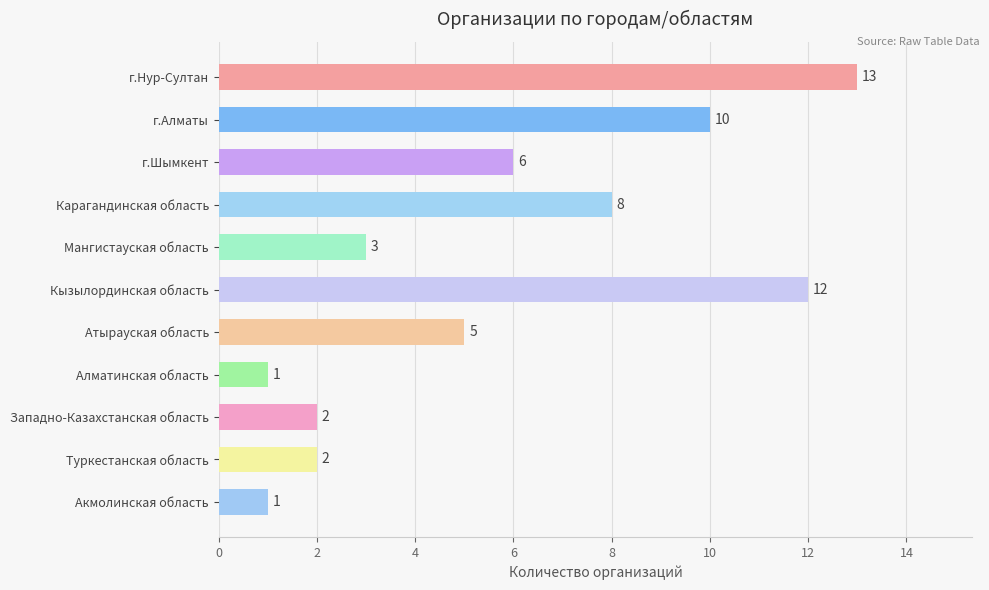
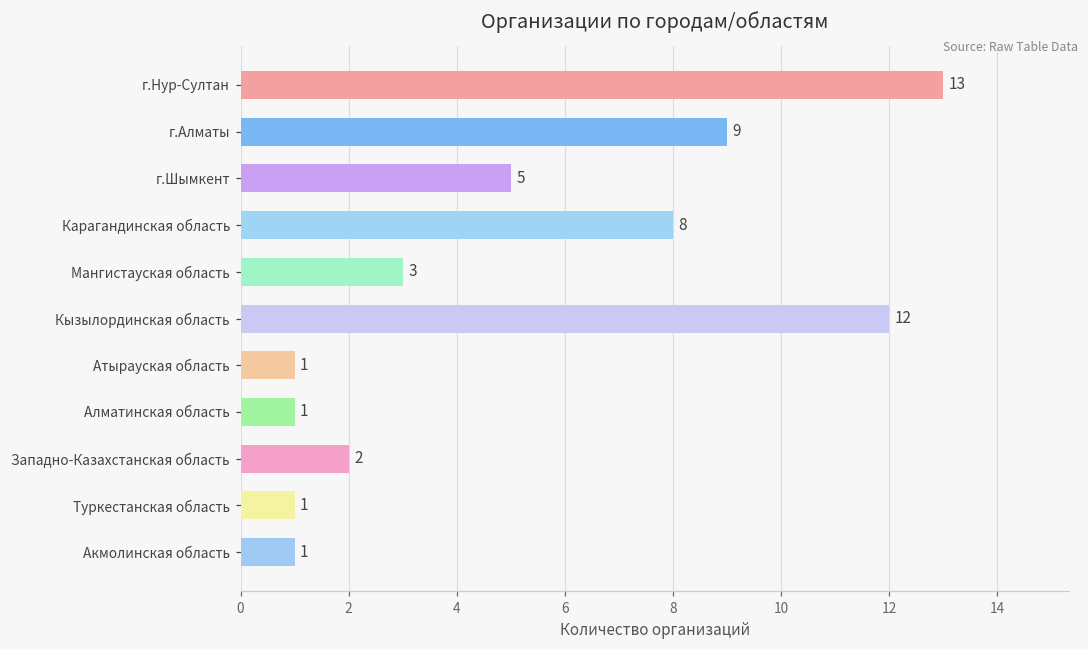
г.Алматы: 10 -> 9
г.Шымкент: 6 -> 5
Атырауская область: 5 -> 1
Туркестанская область: 2 -> 1
